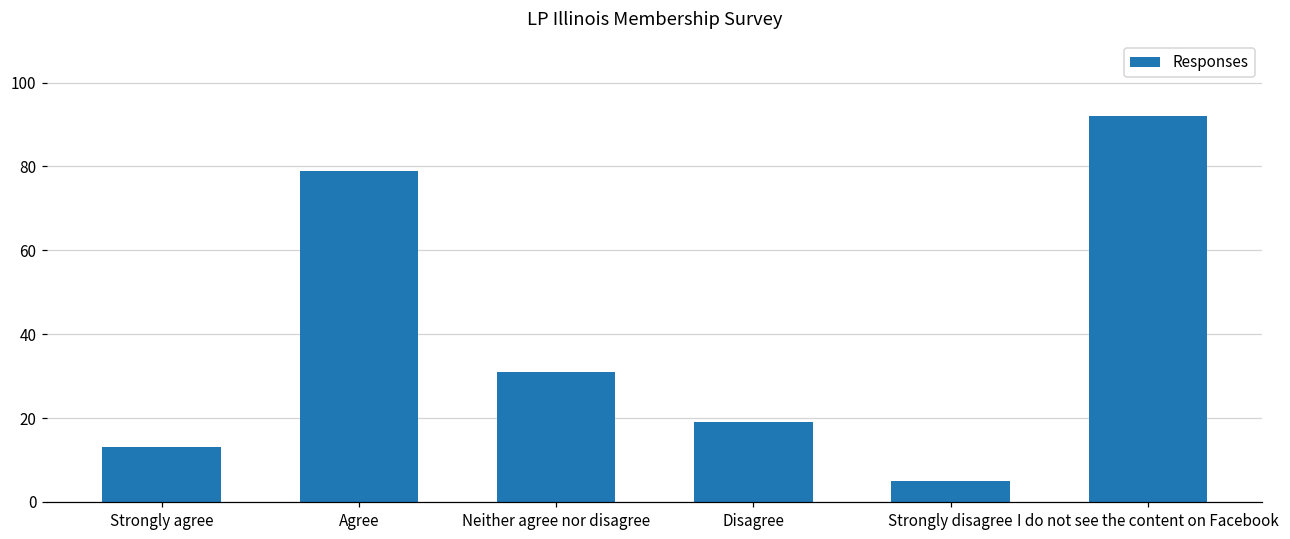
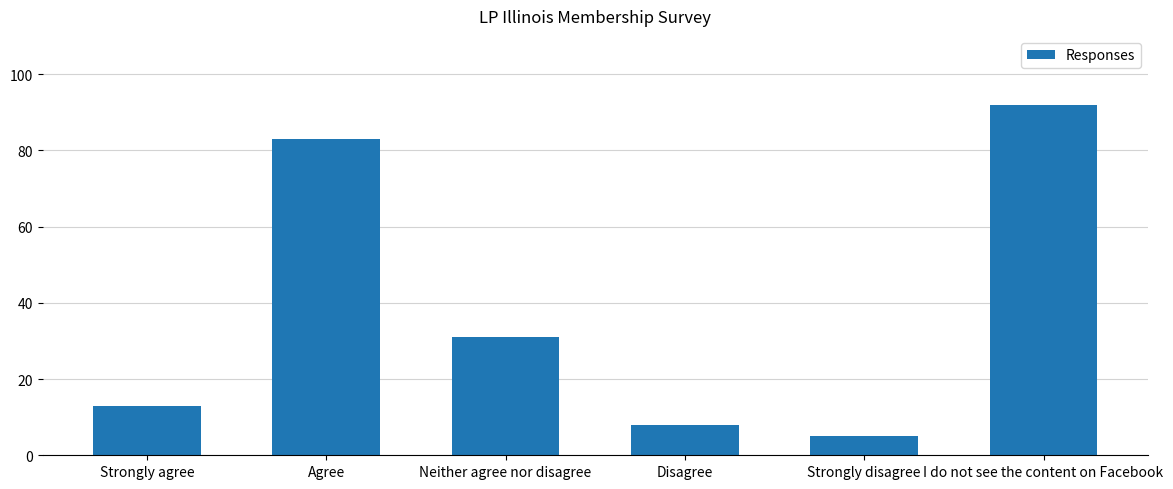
Agree: 79 -> 83
Disagree: 19 -> 8
